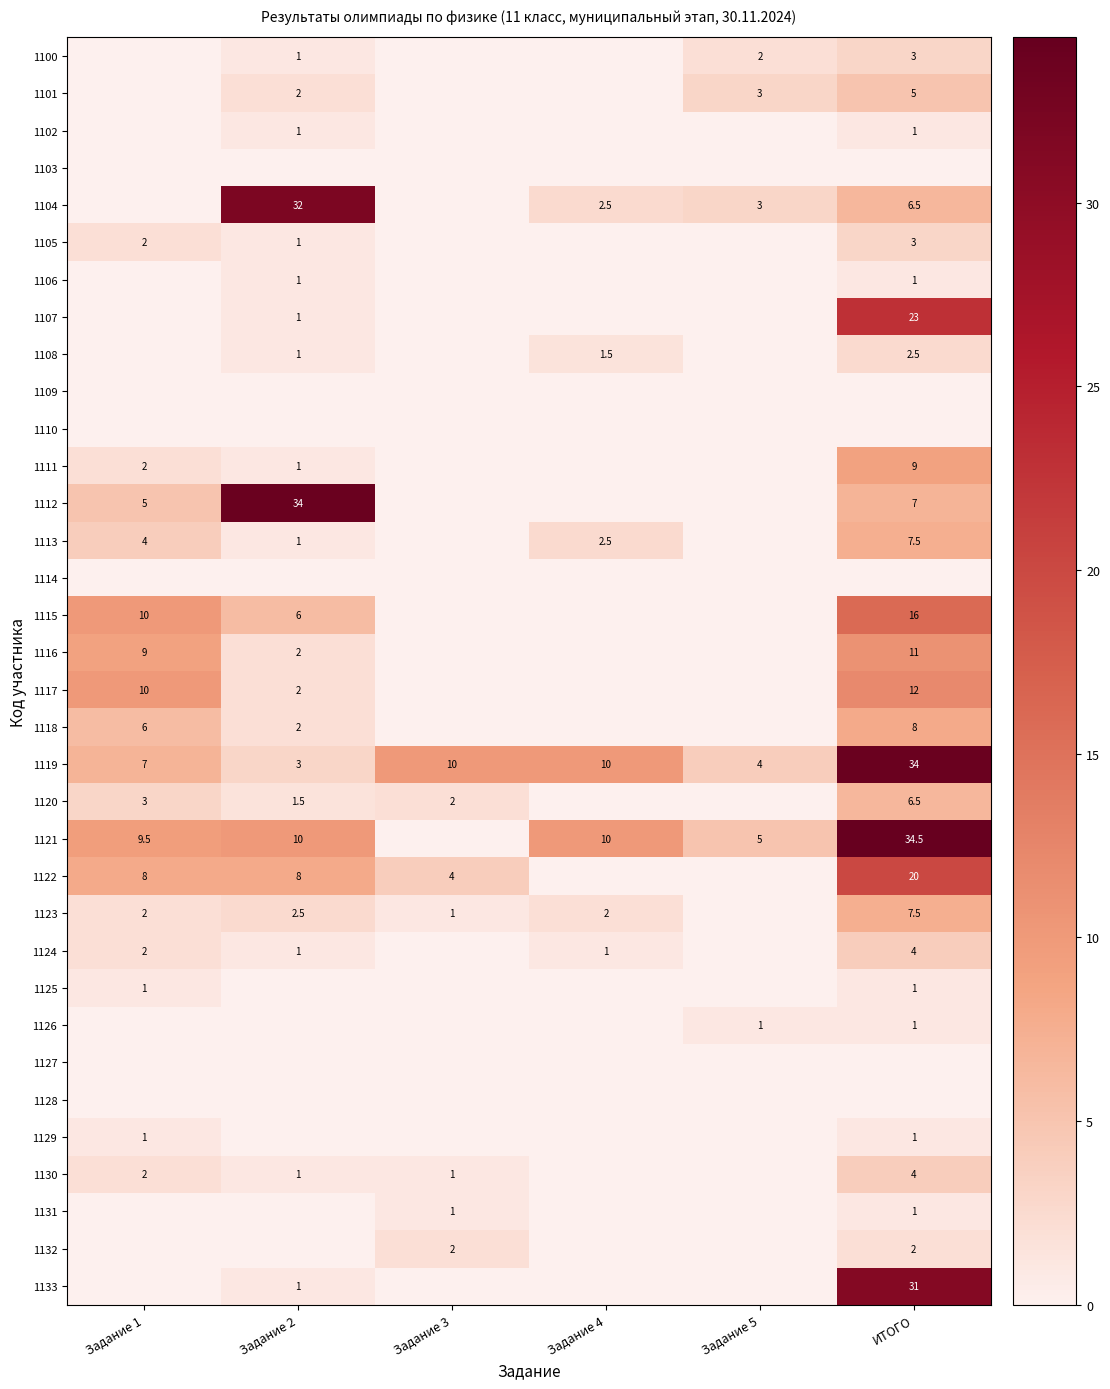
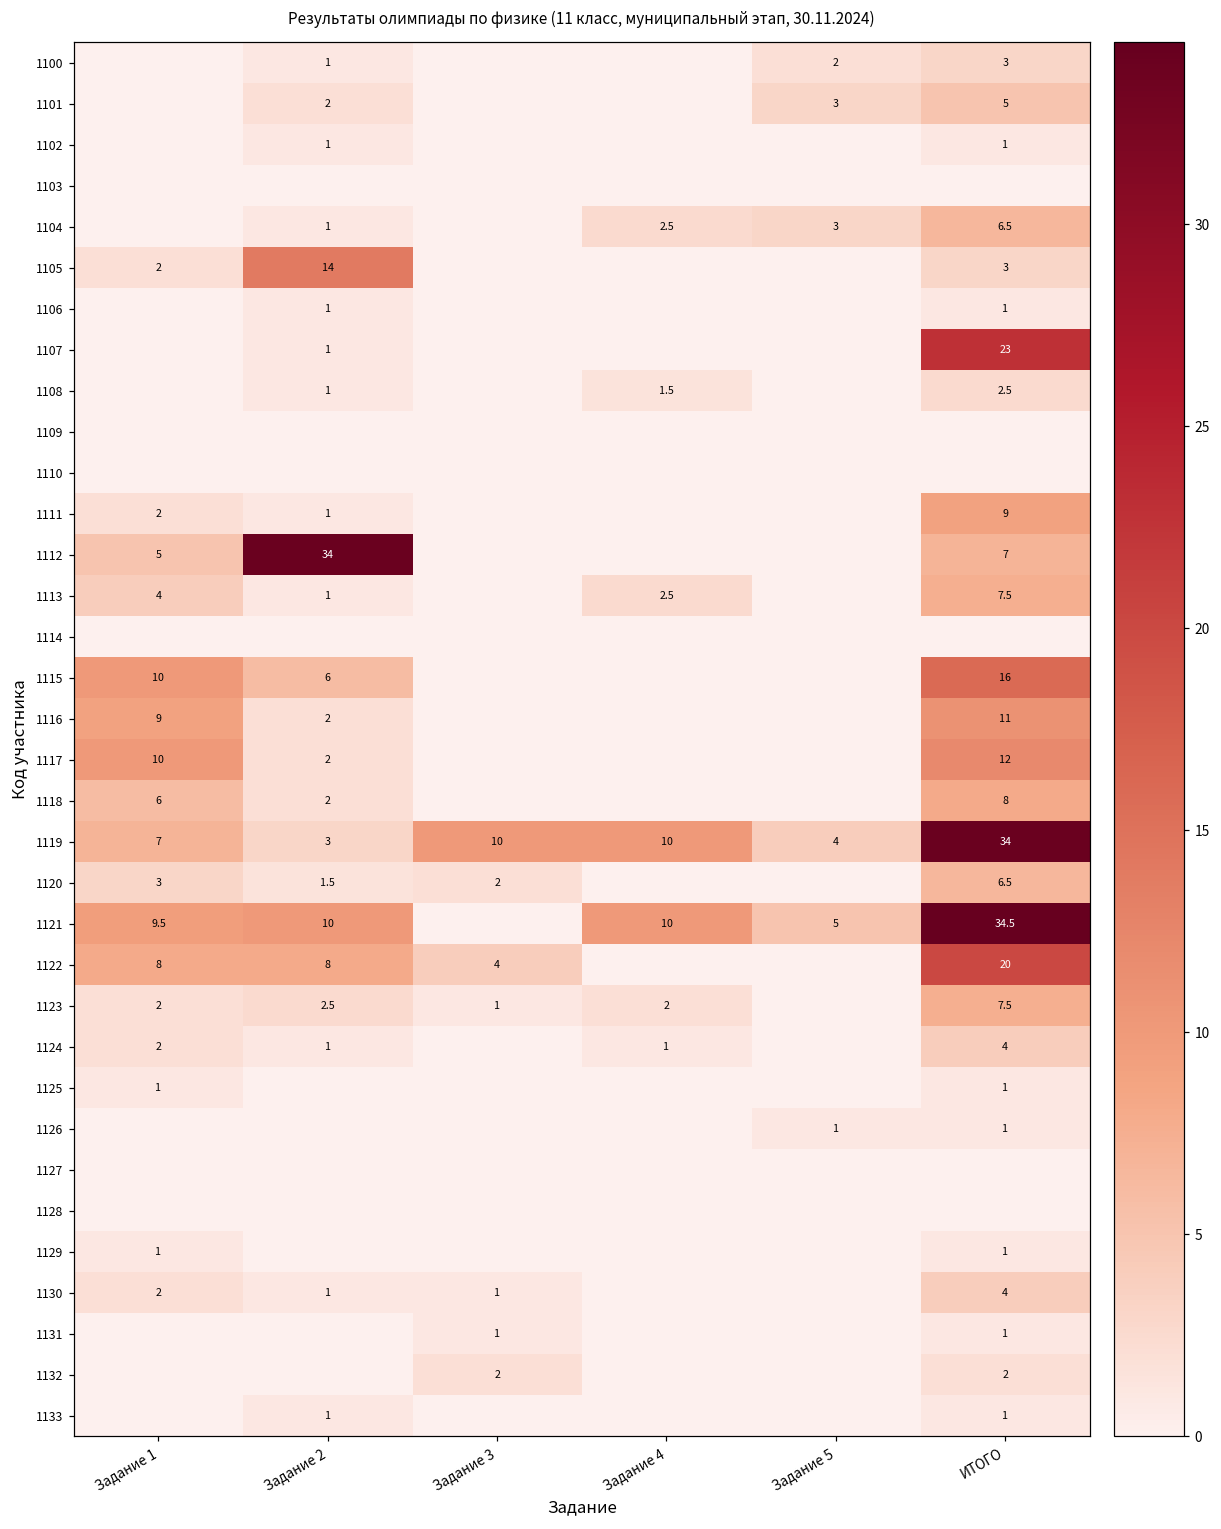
1104, Задание 2: 32 -> 1
1105, Задание 2: 1 -> 14
1133, ИТОГО: 31 -> 1
